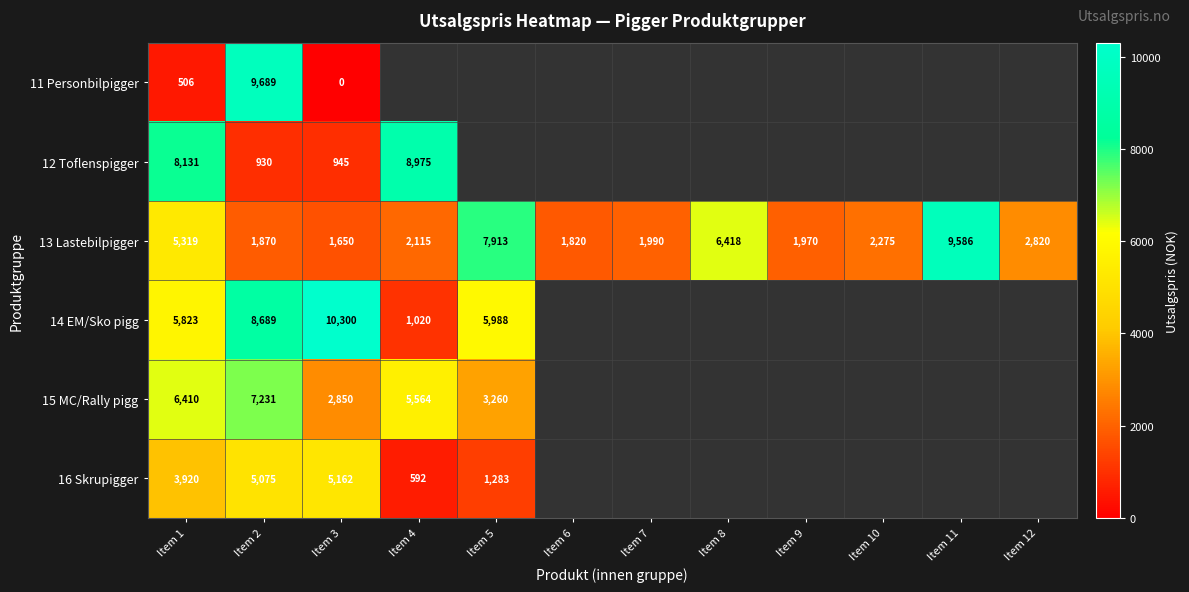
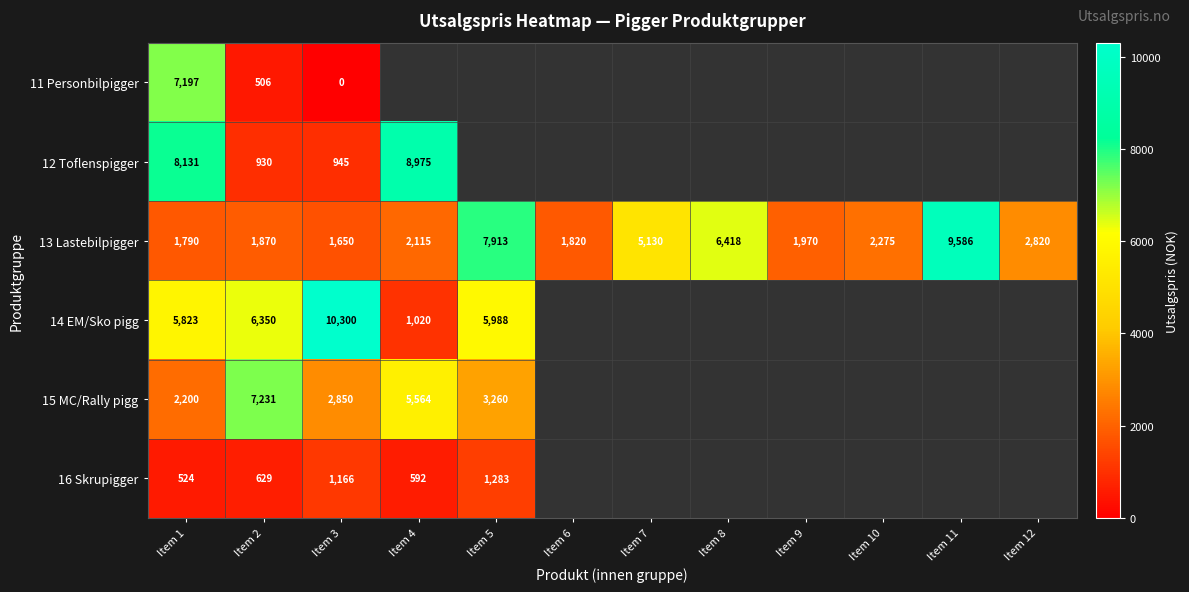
11 Personbilpigger, Item 1: 506 -> 7,197
11 Personbilpigger, Item 2: 9,689 -> 506
13 Lastebilpigger, Item 1: 5,319 -> 1,790
13 Lastebilpigger, Item 7: 1,990 -> 5,130
14 EM/Sko pigg, Item 2: 8,689 -> 6,350
15 MC/Rally pigg, Item 1: 6,410 -> 2,200
16 Skrupigger, Item 1: 3,920 -> 524
16 Skrupigger, Item 2: 5,075 -> 629
16 Skrupigger, Item 3: 5,162 -> 1,166
